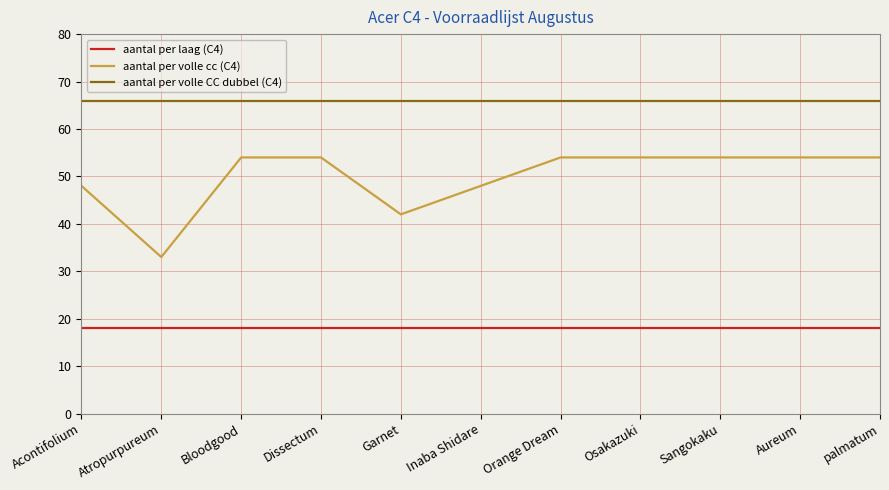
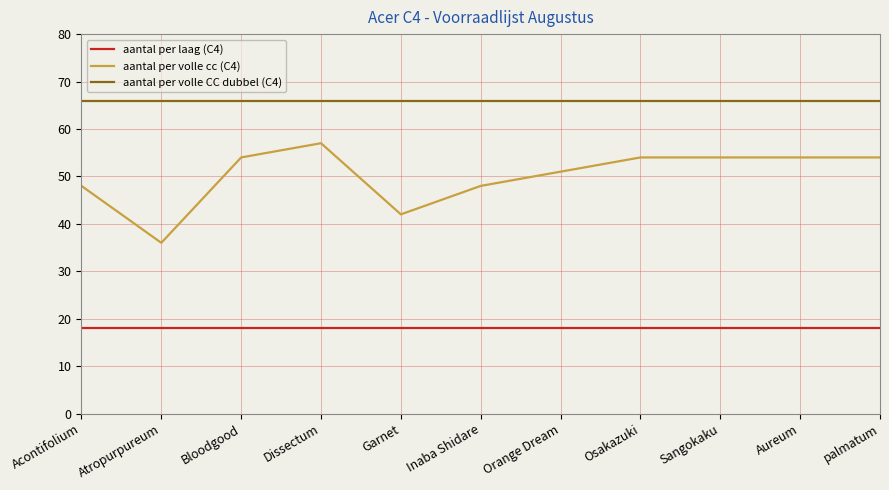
aantal per volle cc (C4), Atropurpureum: 33 -> 36
aantal per volle cc (C4), Dissectum: 54 -> 57
aantal per volle cc (C4), Orange Dream: 54 -> 51
